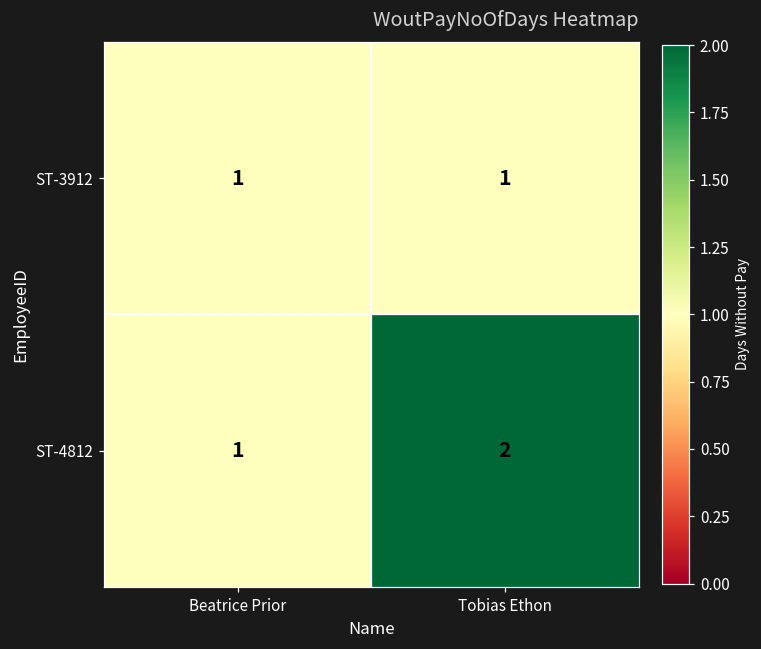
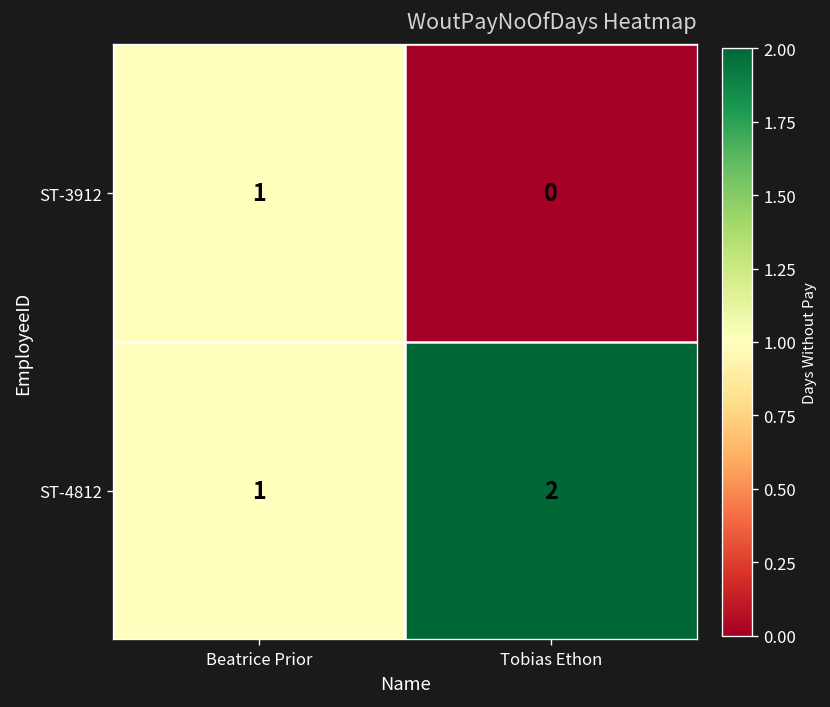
ST-3912, Tobias Ethon: 1 -> 0
